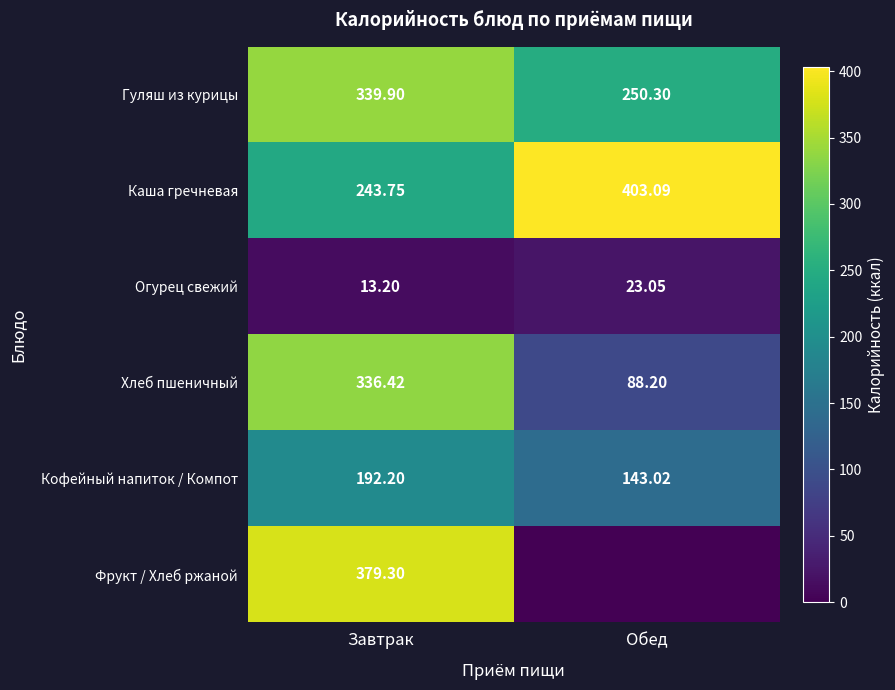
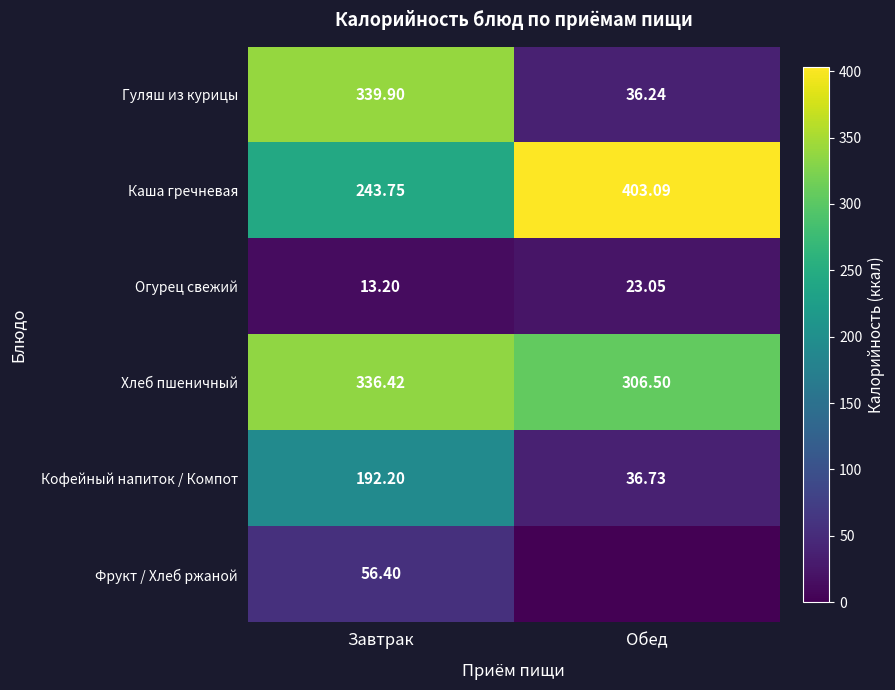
Гуляш из курицы, Обед: 250.30 -> 36.24
Хлеб пшеничный, Обед: 88.20 -> 306.50
Кофейный напиток / Компот, Обед: 143.02 -> 36.73
Фрукт / Хлеб ржаной, Завтрак: 379.30 -> 56.40
